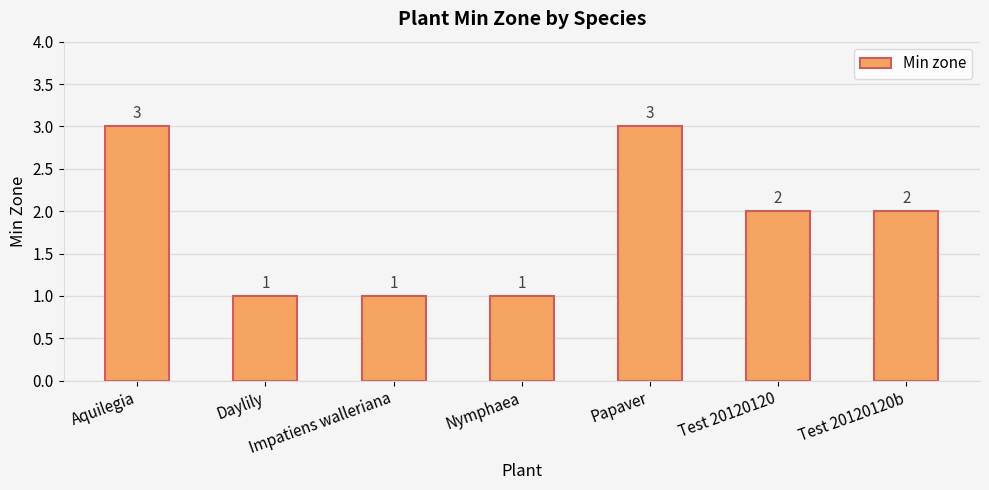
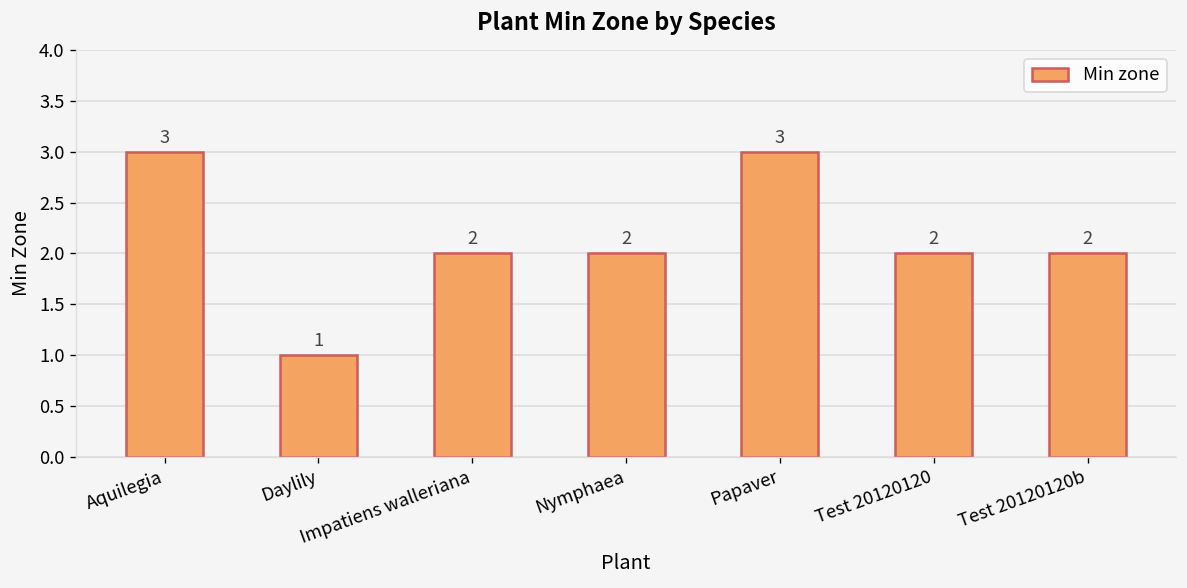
Impatiens walleriana: 1 -> 2
Nymphaea: 1 -> 2
